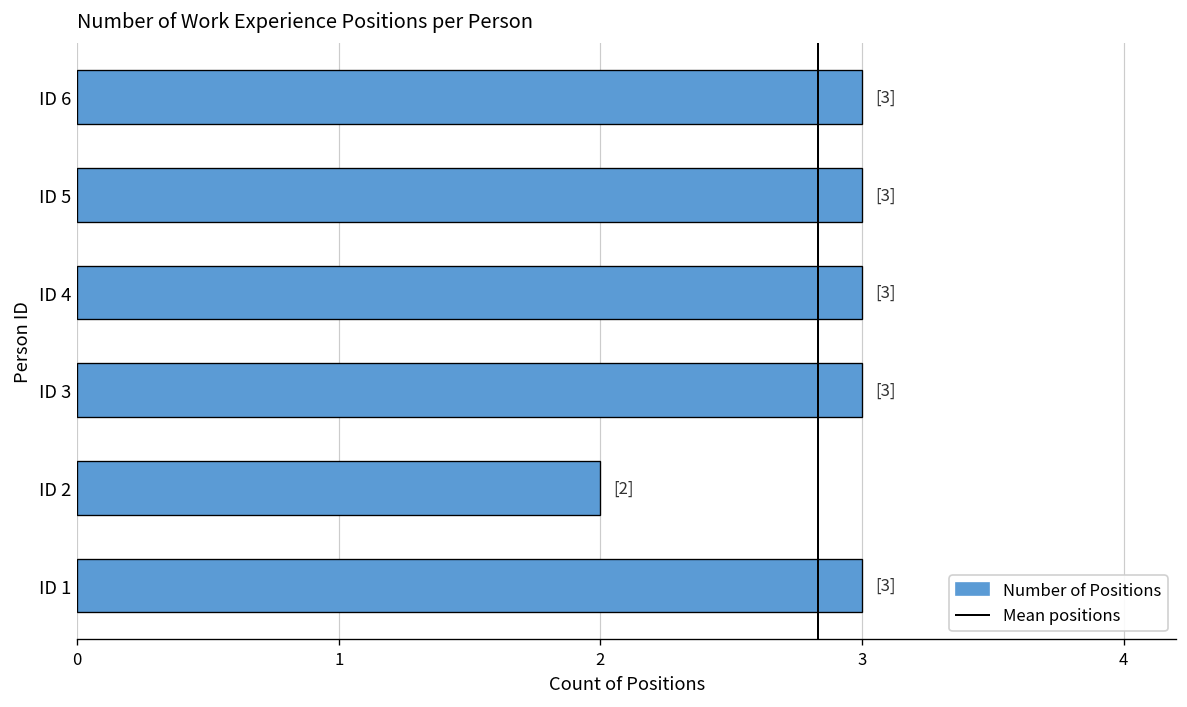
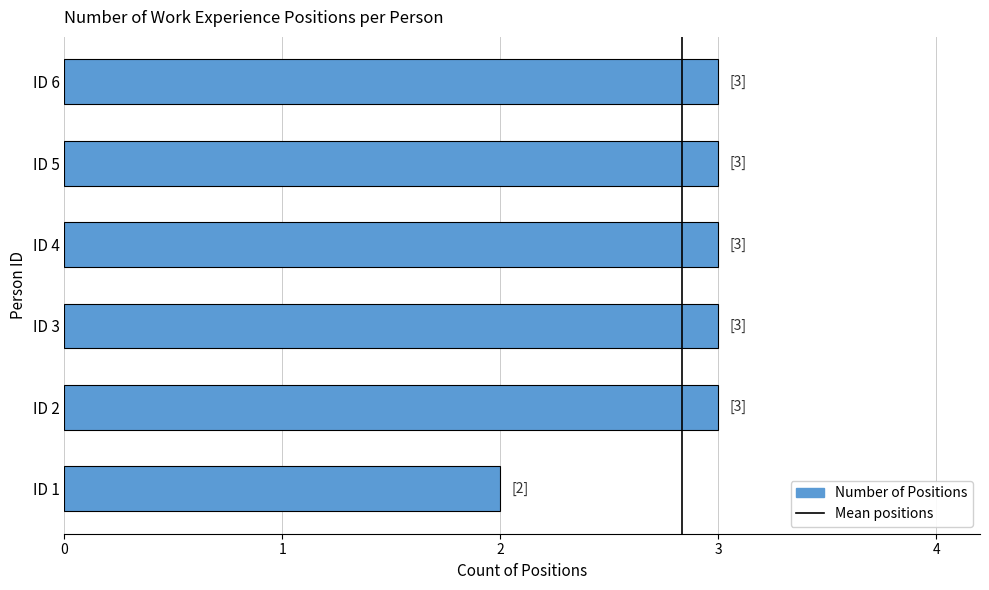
ID 2: 2] -> 3]
ID 1: 3] -> 2]
